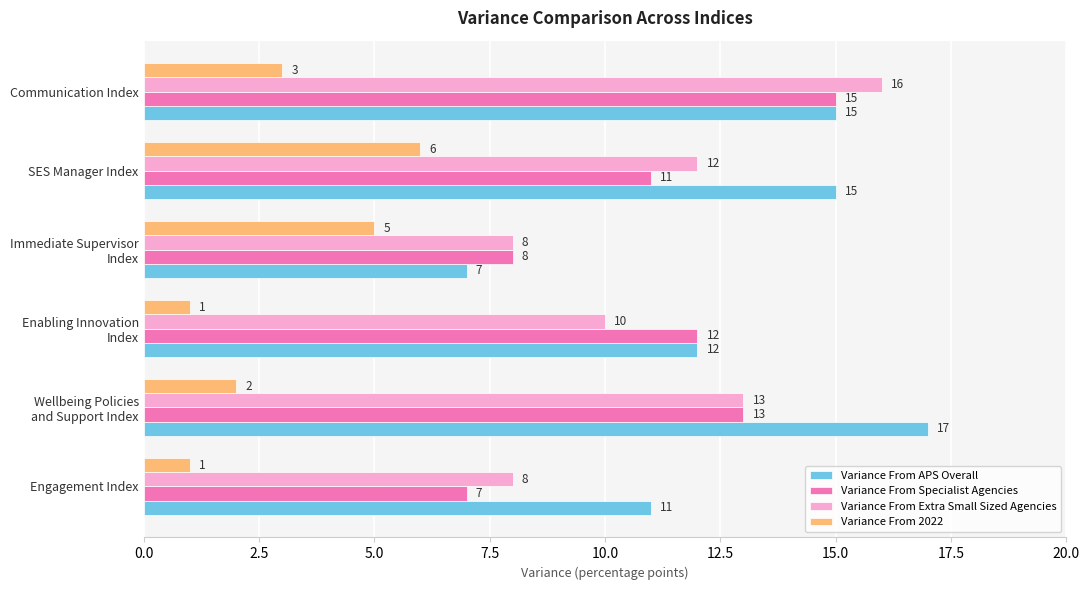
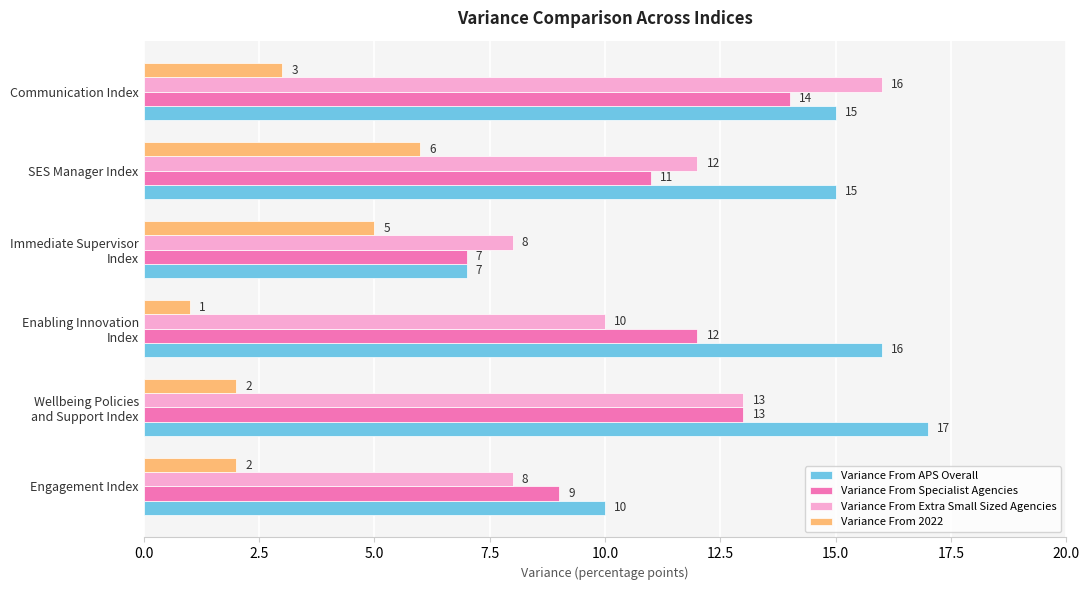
Variance From Specialist Agencies, Communication Index: 15 -> 14
Variance From Specialist Agencies, Immediate Supervisor Index: 8 -> 7
Variance From APS Overall, Enabling Innovation Index: 12 -> 16
Variance From 2022, Engagement Index: 1 -> 2
Variance From Specialist Agencies, Engagement Index: 7 -> 9
Variance From APS Overall, Engagement Index: 11 -> 10
